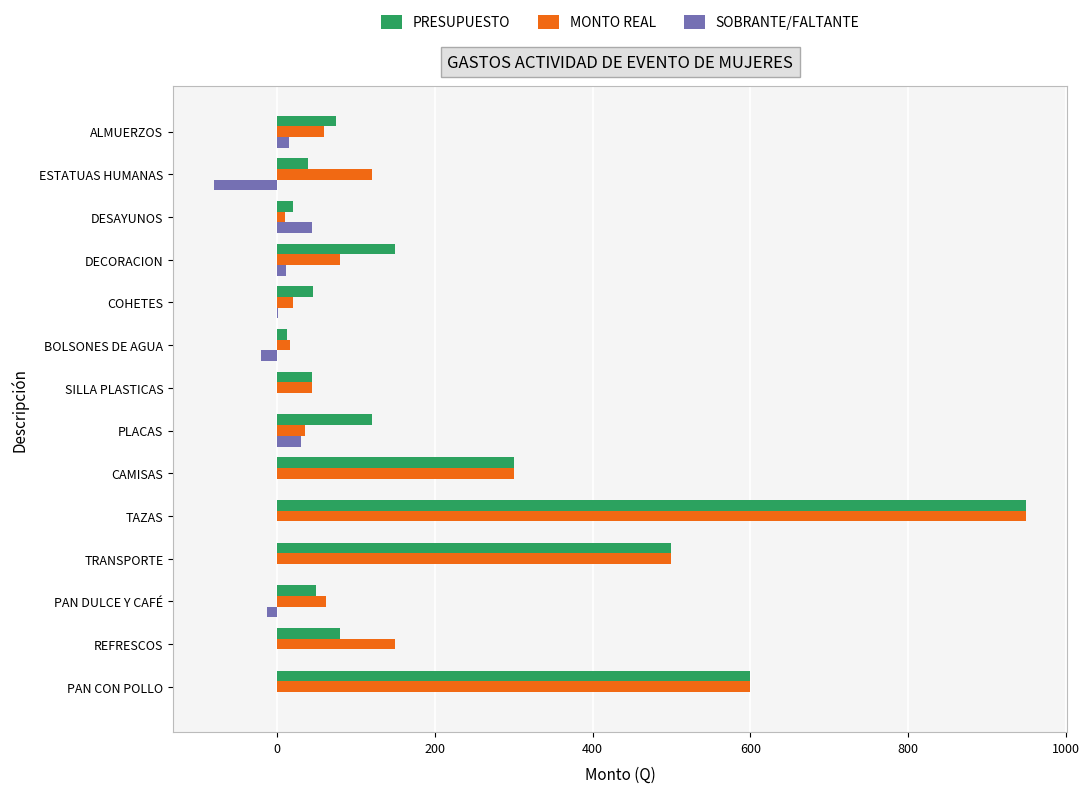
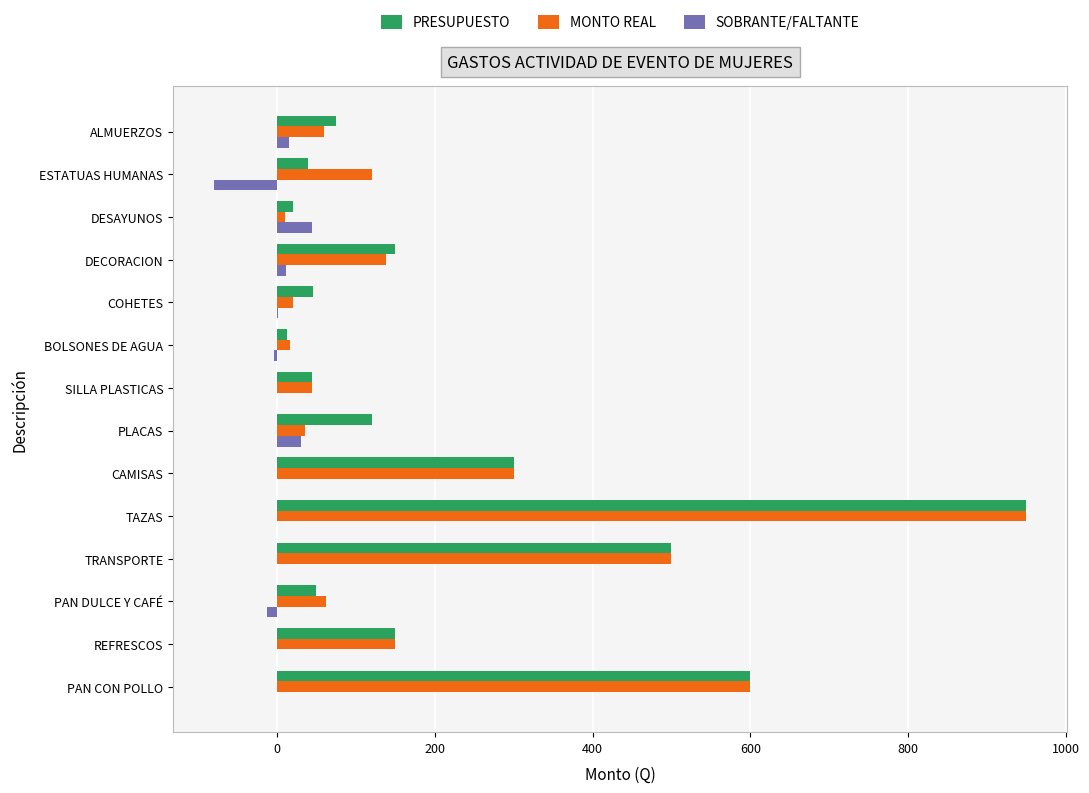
MONTO REAL, DECORACION: 80 -> 140
SOBRANTE/FALTANTE, BOLSONES DE AGUA: -20 -> 0
PRESUPUESTO, REFRESCOS: 80 -> 150
